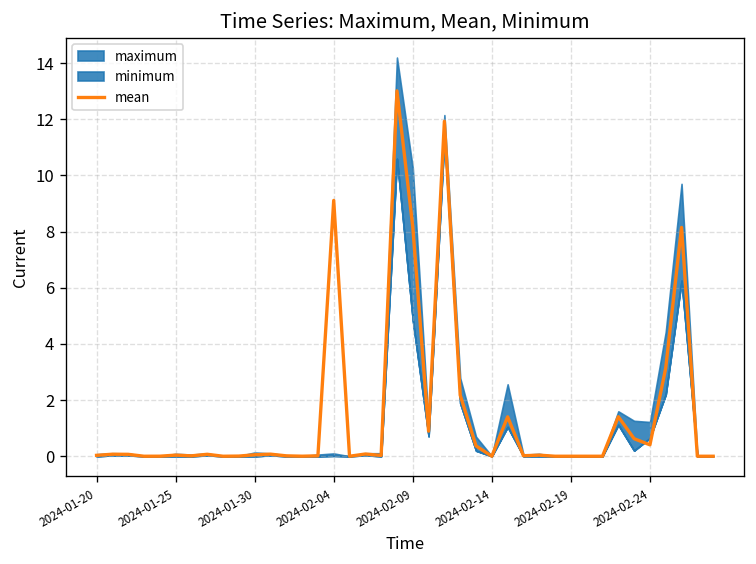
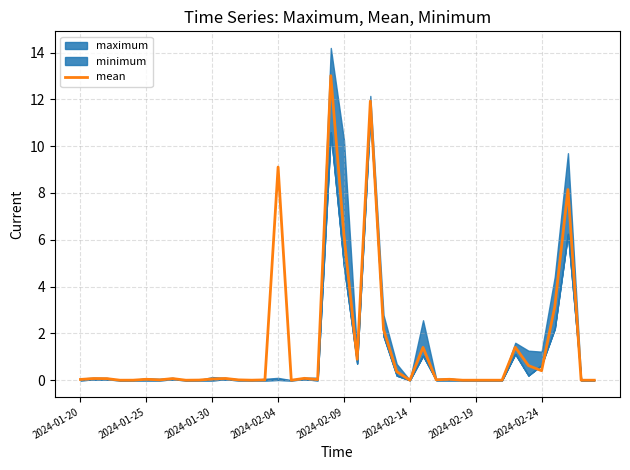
mean, 2024-02-09: 8.2 -> 6.2
